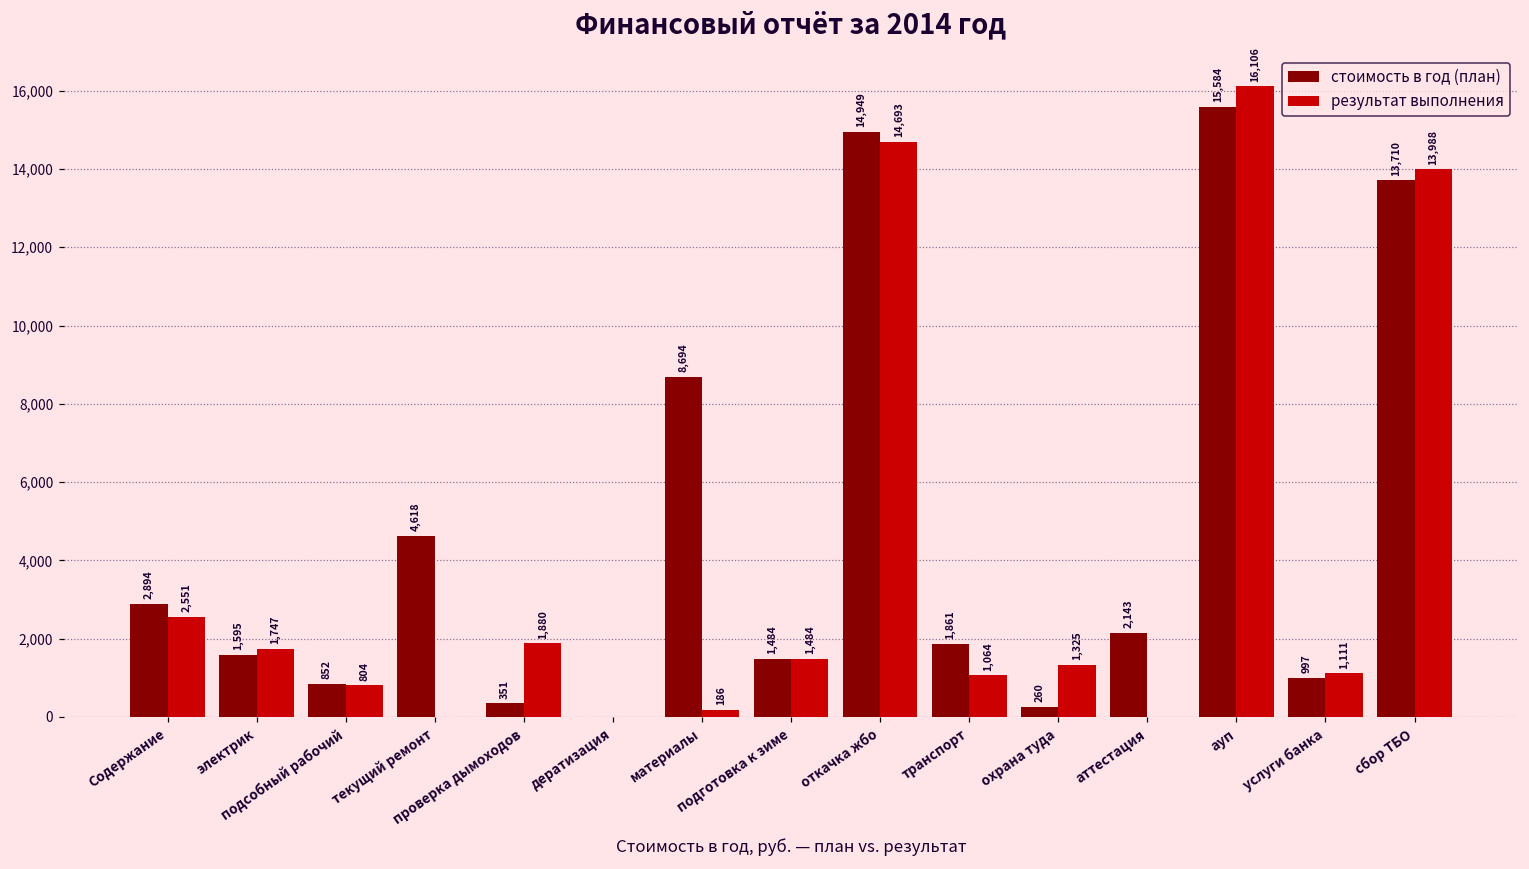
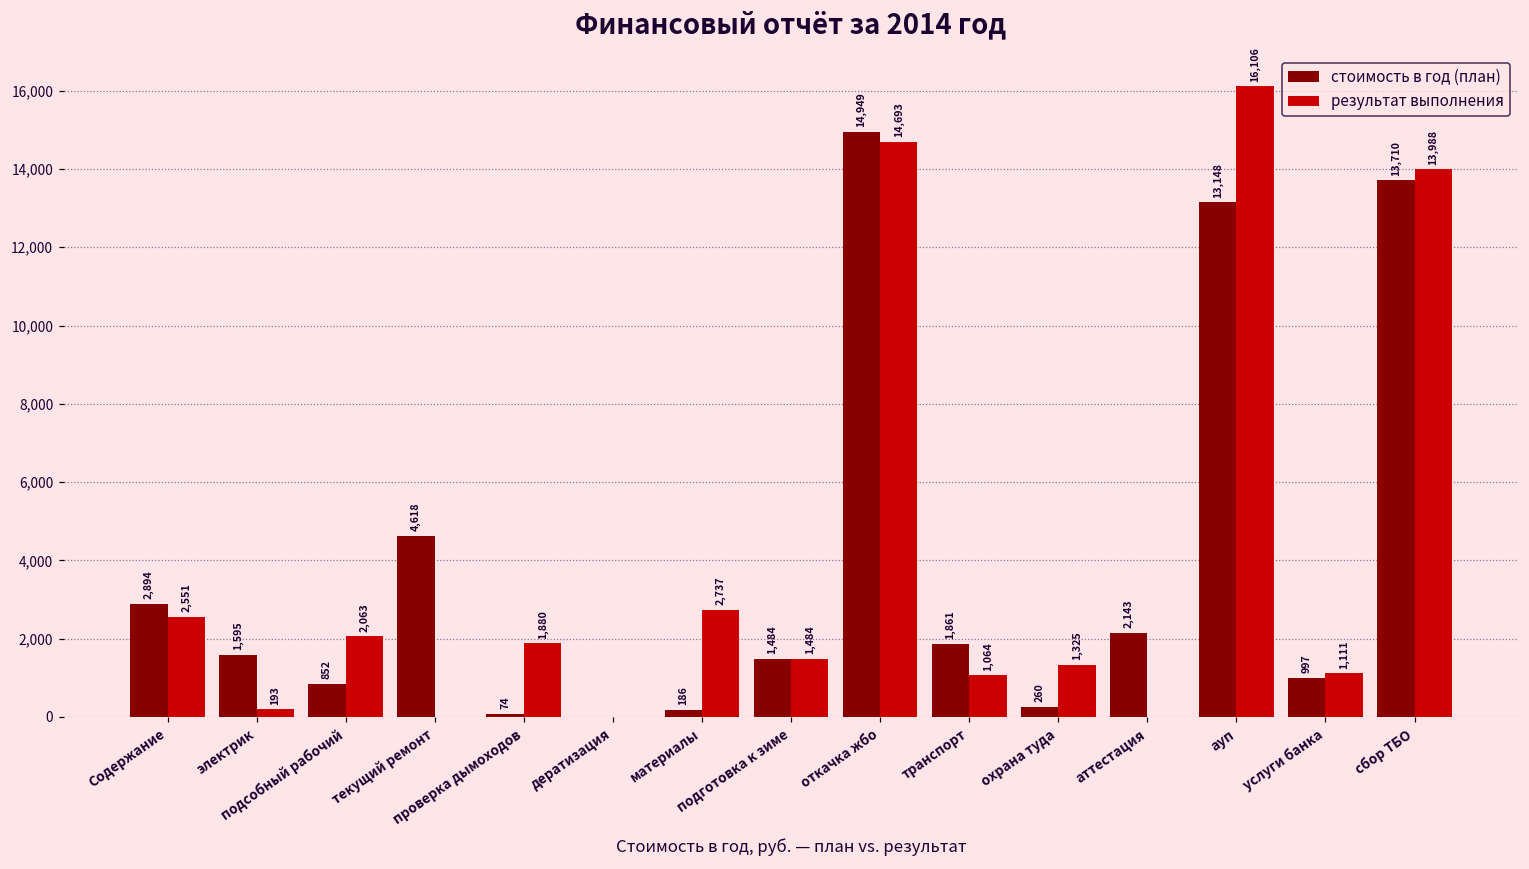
результат выполнения, электрик: 1,747 -> 193
результат выполнения, подсобный рабочий: 804 -> 2,063
стоимость в год (план), проверка дымоходов: 351 -> 74
стоимость в год (план), материалы: 8,694 -> 186
результат выполнения, материалы: 186 -> 2,737
стоимость в год (план), ауп: 15,584 -> 13,148
